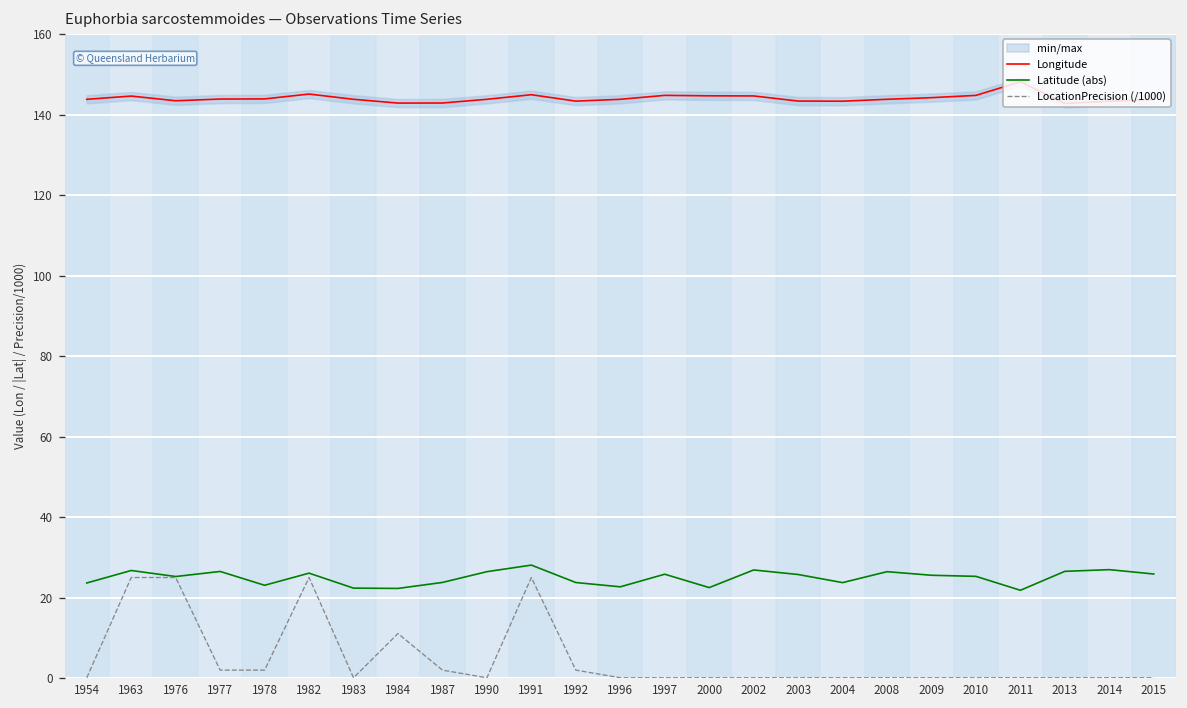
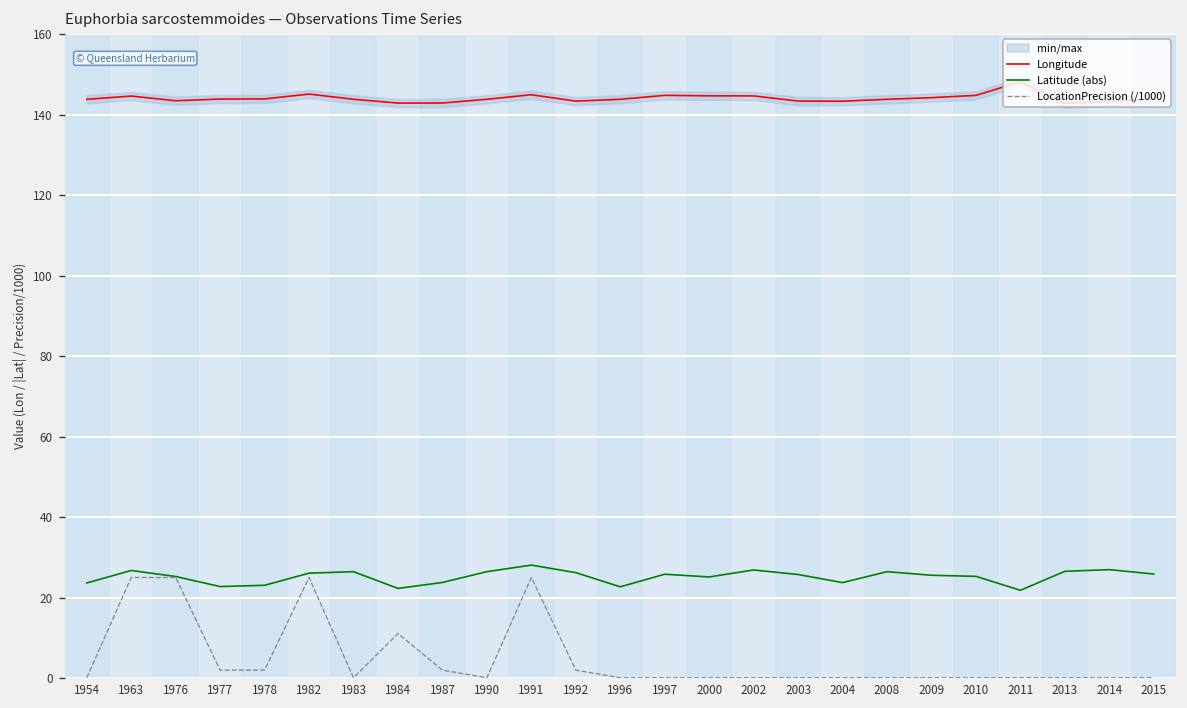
Latitude (abs), 1977: 27 -> 23
Latitude (abs), 1983: 22 -> 26
Latitude (abs), 1992: 24 -> 26
Latitude (abs), 2000: 22 -> 25
